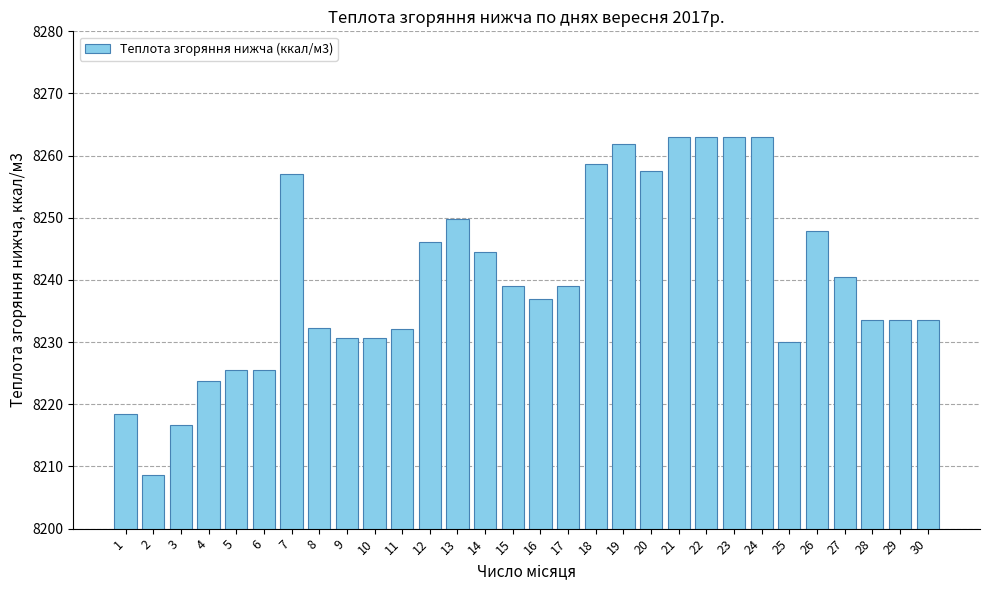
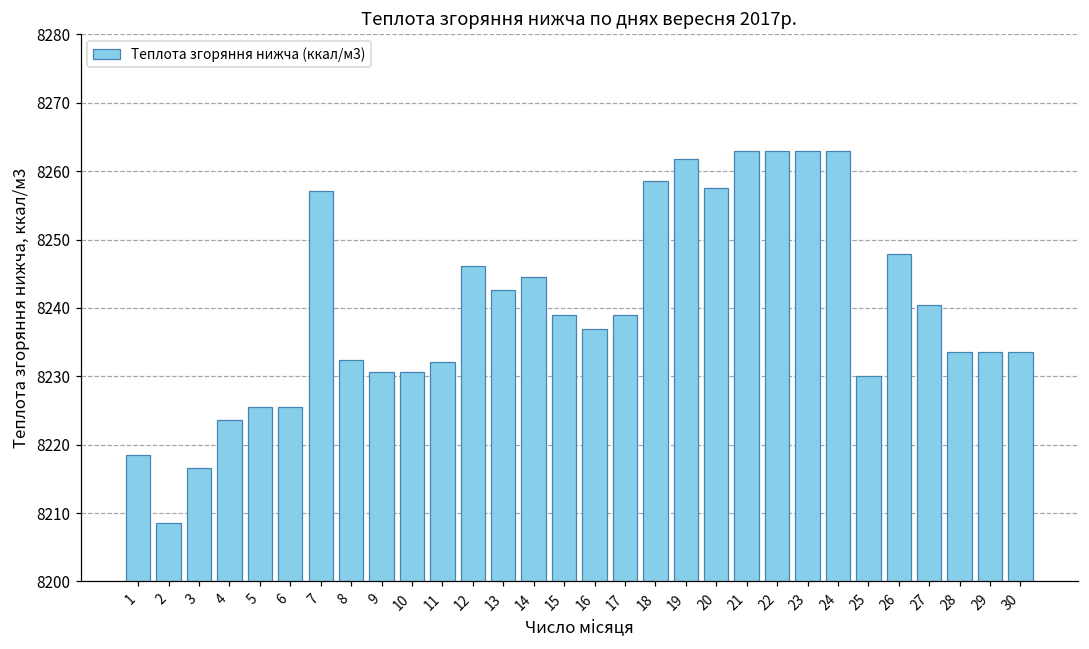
13: 8250 -> 8243
